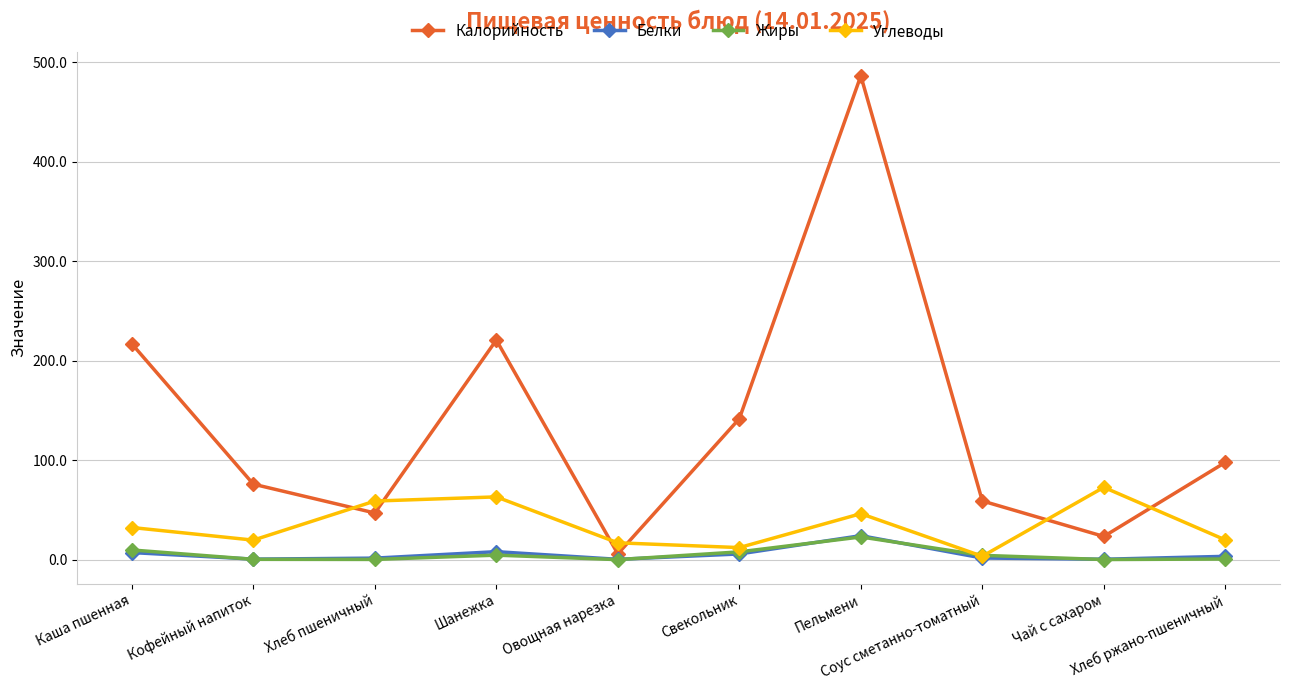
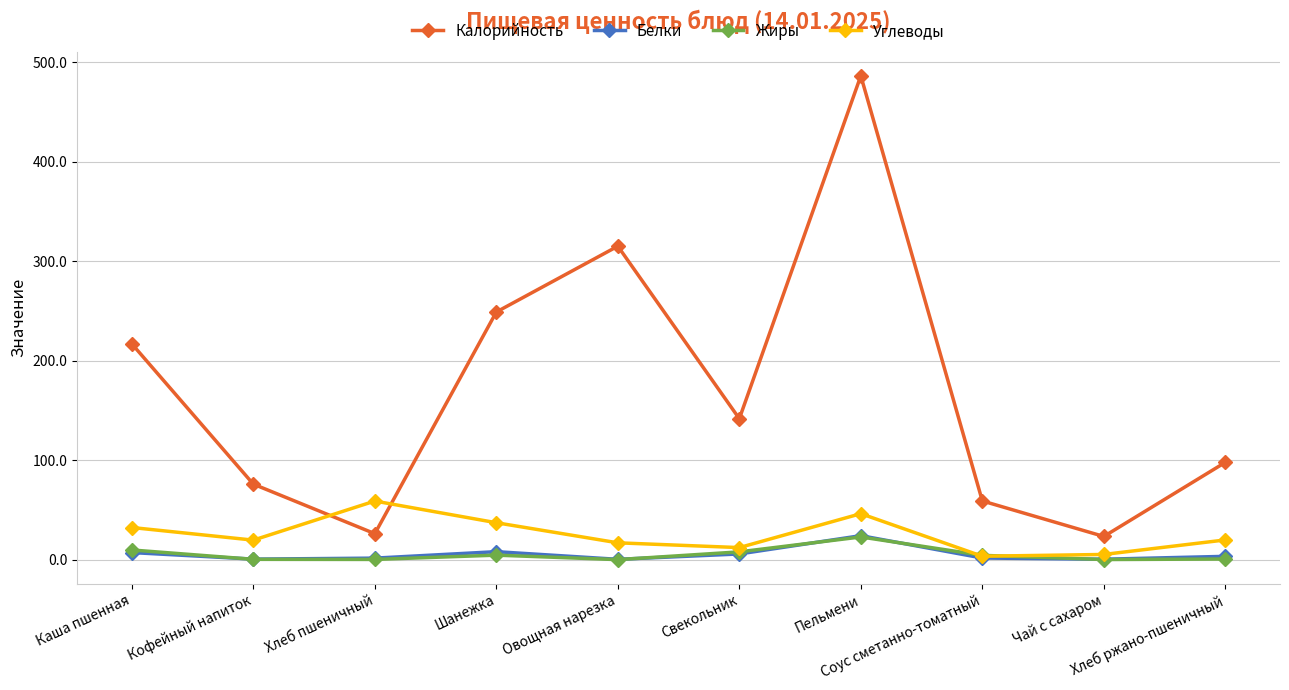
Калорийность, Хлеб пшеничный: 50 -> 30
Калорийность, Шанежка: 220 -> 250
Углеводы, Шанежка: 60 -> 40
Калорийность, Овощная нарезка: 10 -> 320
Углеводы, Чай с сахаром: 70 -> 10
